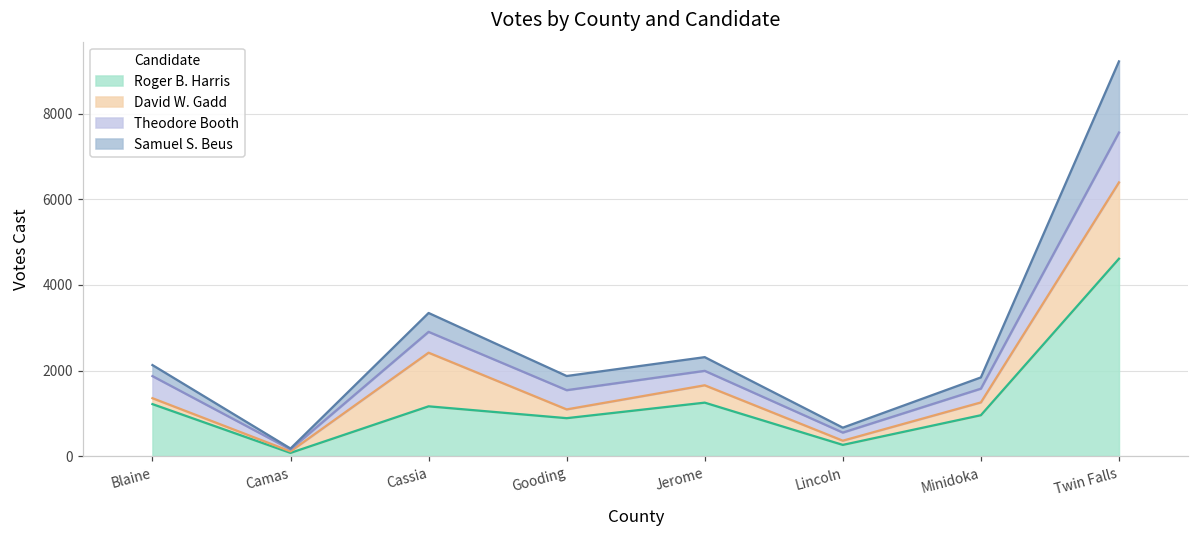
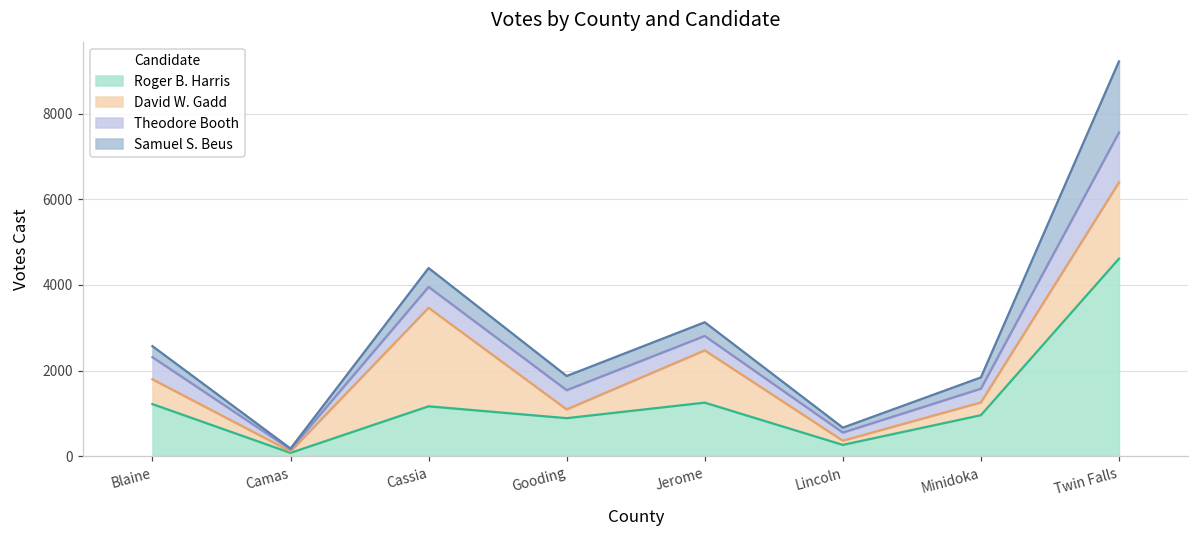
David W. Gadd, Blaine: 100 -> 600
David W. Gadd, Cassia: 1300 -> 2300
David W. Gadd, Jerome: 400 -> 1200
